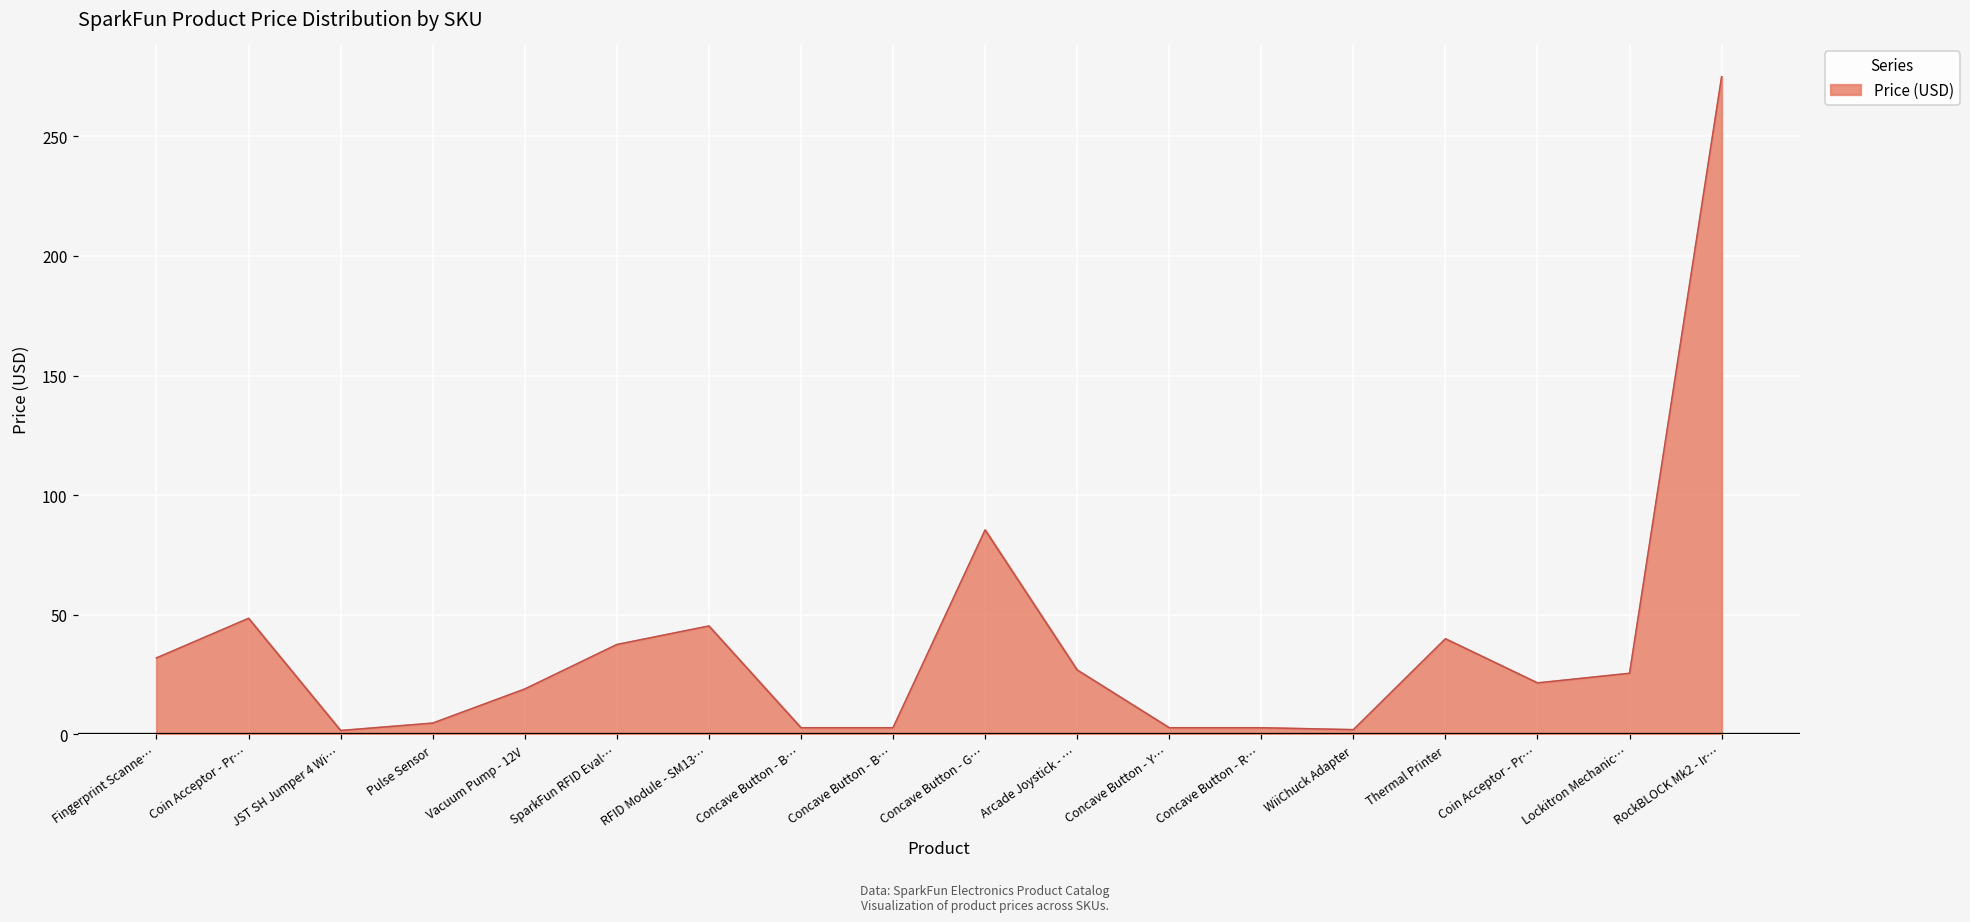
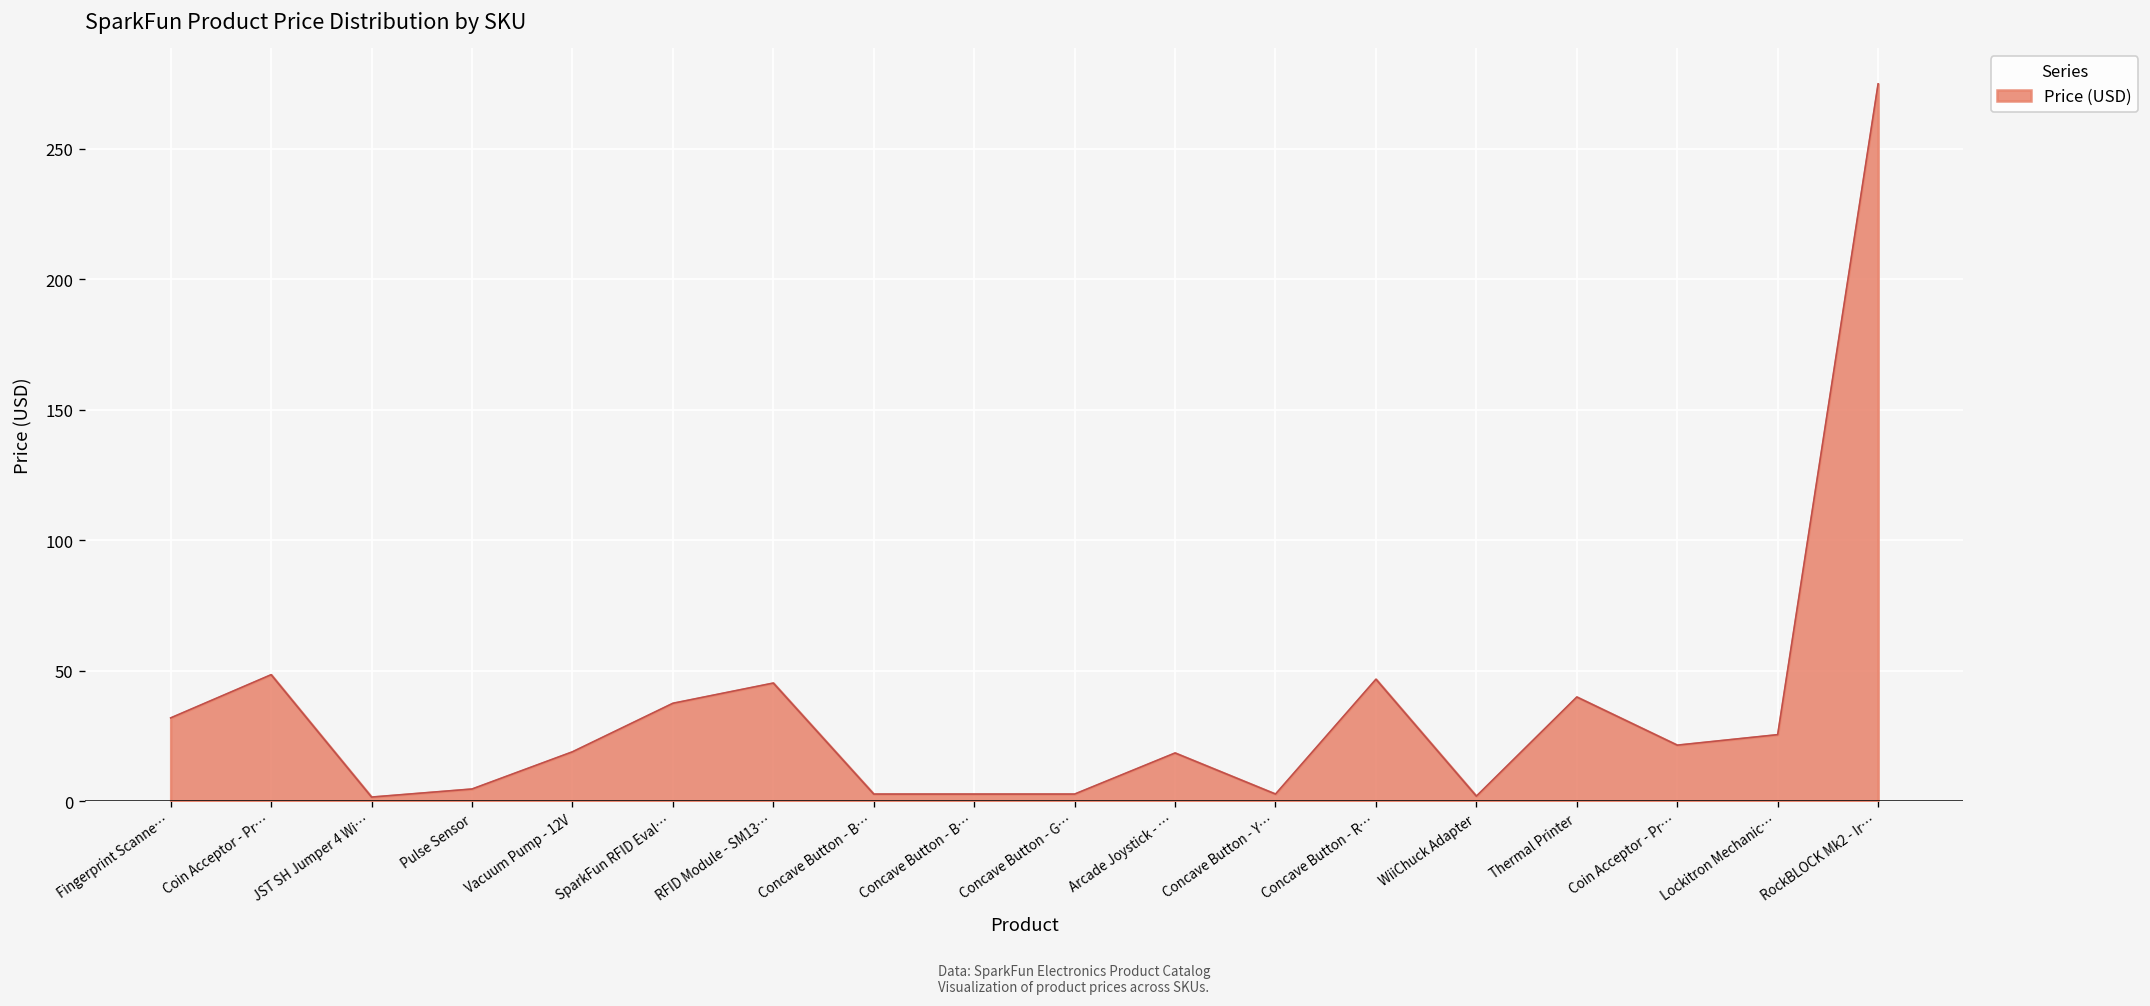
Concave Button - G…: 85 -> 3
Arcade Joystick - …: 27 -> 19
Concave Button - R…: 3 -> 47
